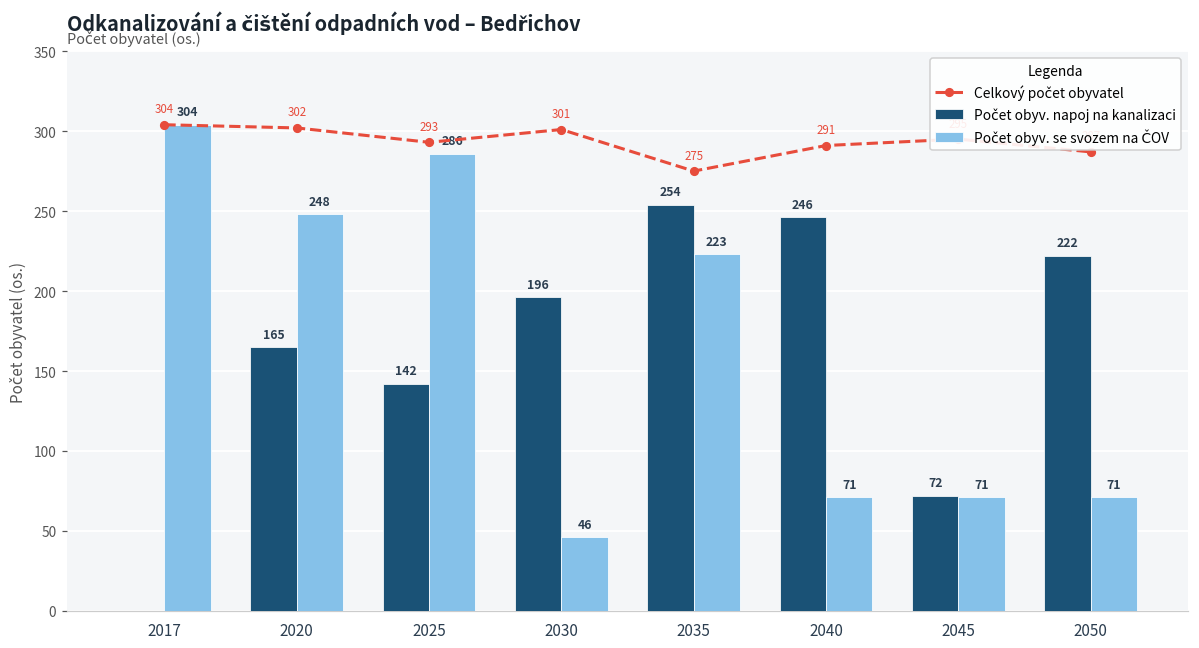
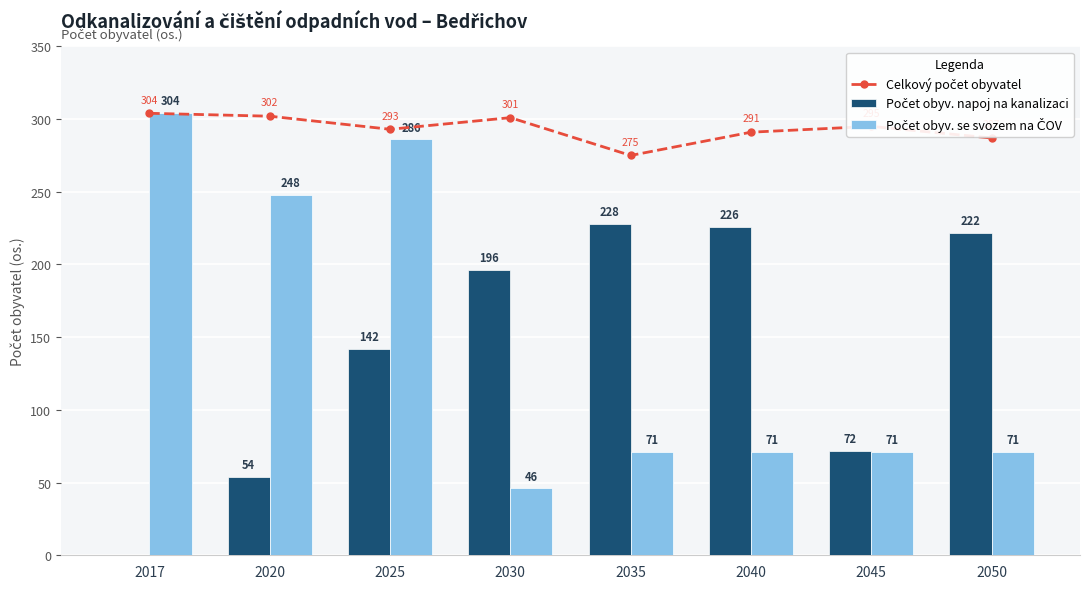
Počet obyv. napoj na kanalizaci, 2020: 165 -> 54
Počet obyv. napoj na kanalizaci, 2035: 254 -> 228
Počet obyv. se svozem na ČOV, 2035: 223 -> 71
Počet obyv. napoj na kanalizaci, 2040: 246 -> 226
